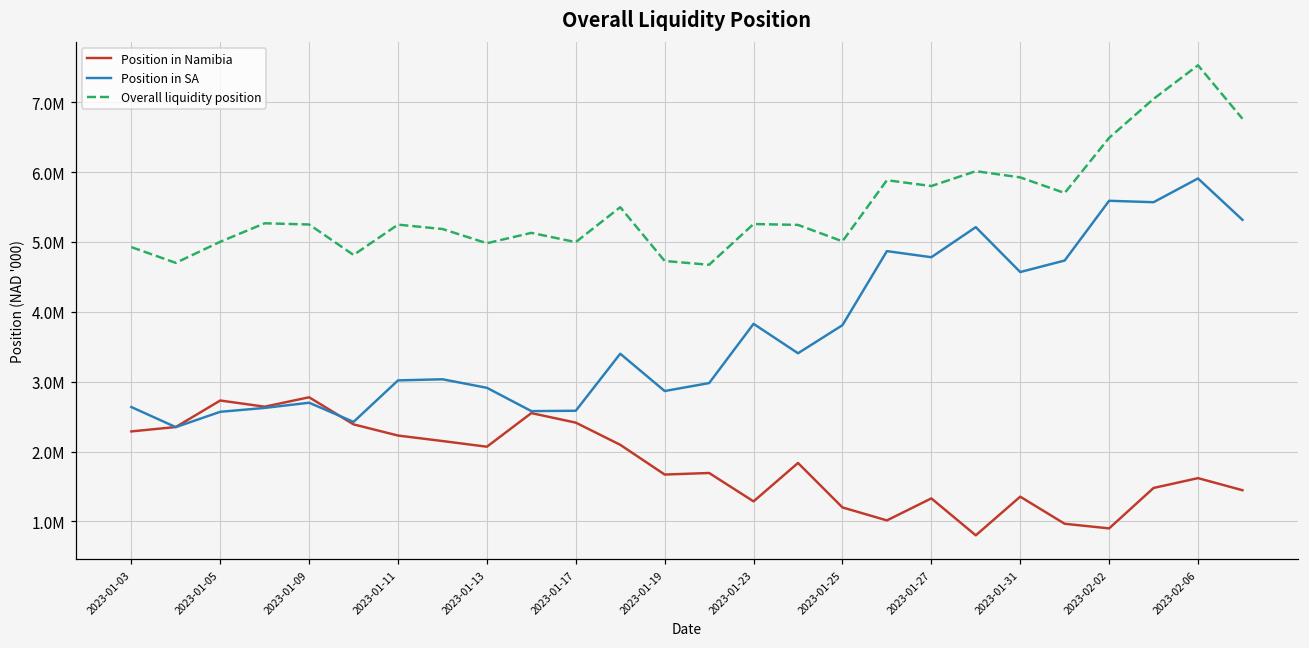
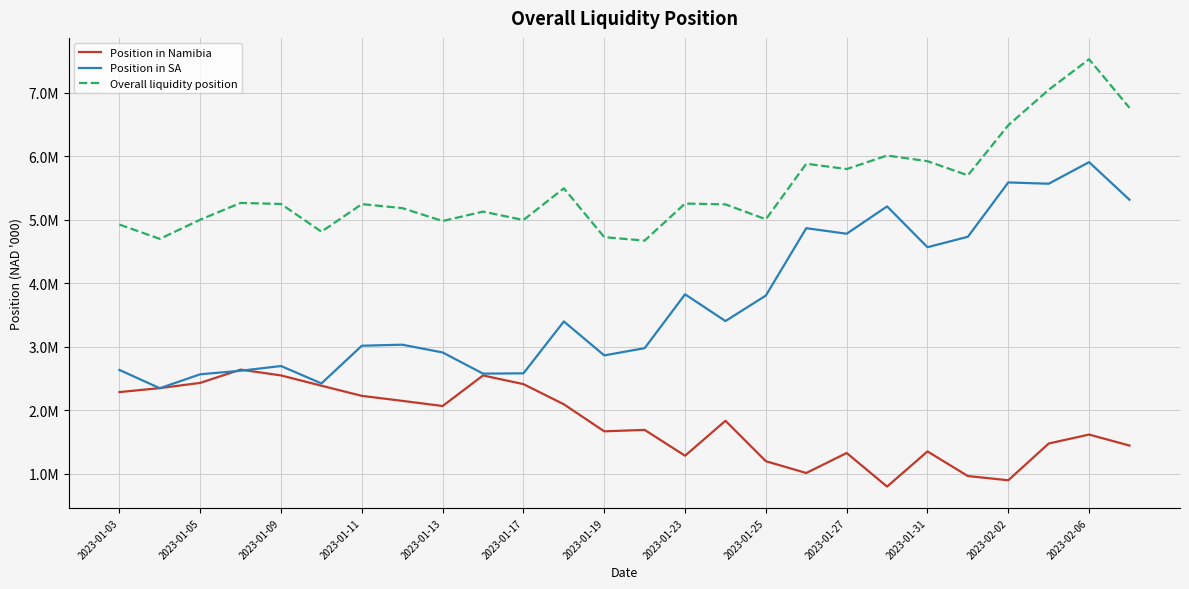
Position in Namibia, 2023-01-05: 2700000 -> 2400000
Position in Namibia, 2023-01-09: 2800000 -> 2600000
